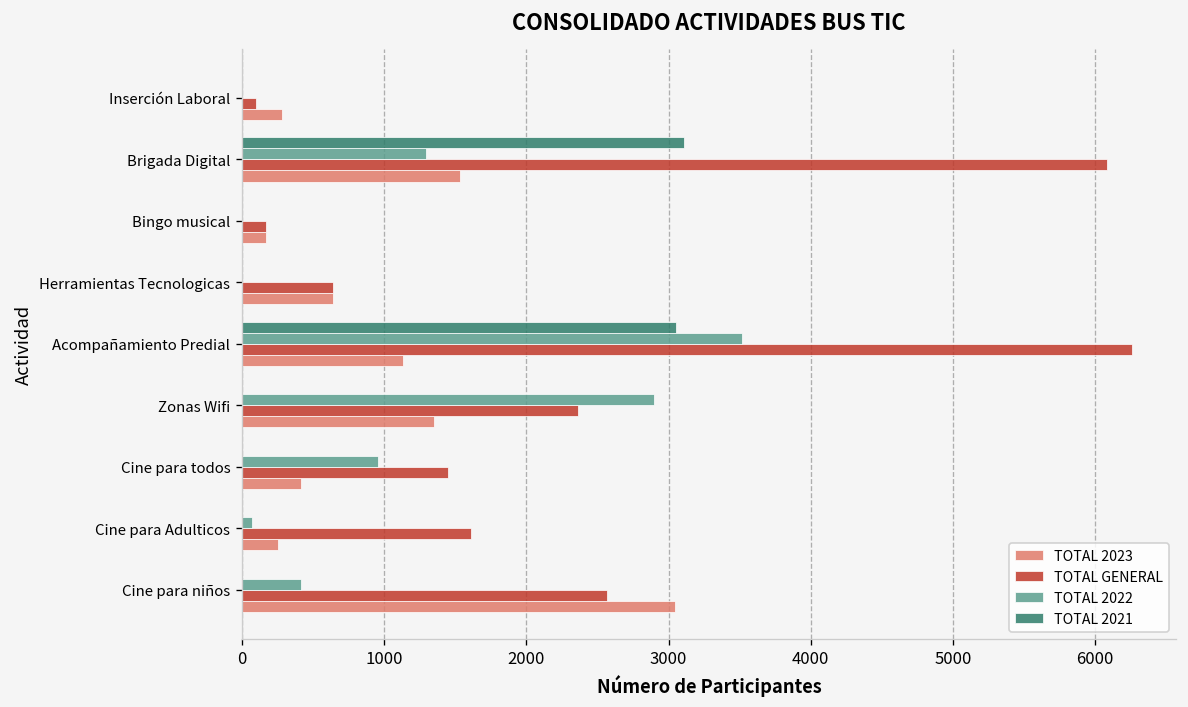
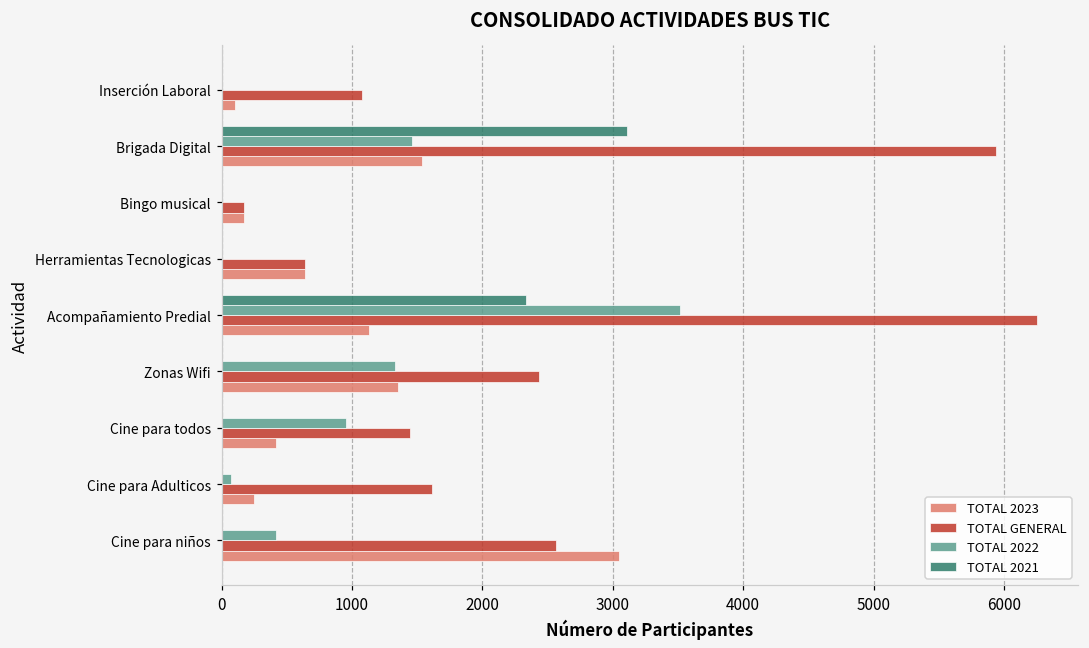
TOTAL GENERAL, Inserción Laboral: 100 -> 1080
TOTAL 2023, Inserción Laboral: 280 -> 100
TOTAL 2022, Brigada Digital: 1290 -> 1460
TOTAL GENERAL, Brigada Digital: 6090 -> 5940
TOTAL 2021, Acompañamiento Predial: 3050 -> 2330
TOTAL 2022, Zonas Wifi: 2900 -> 1330
TOTAL GENERAL, Zonas Wifi: 2360 -> 2430
